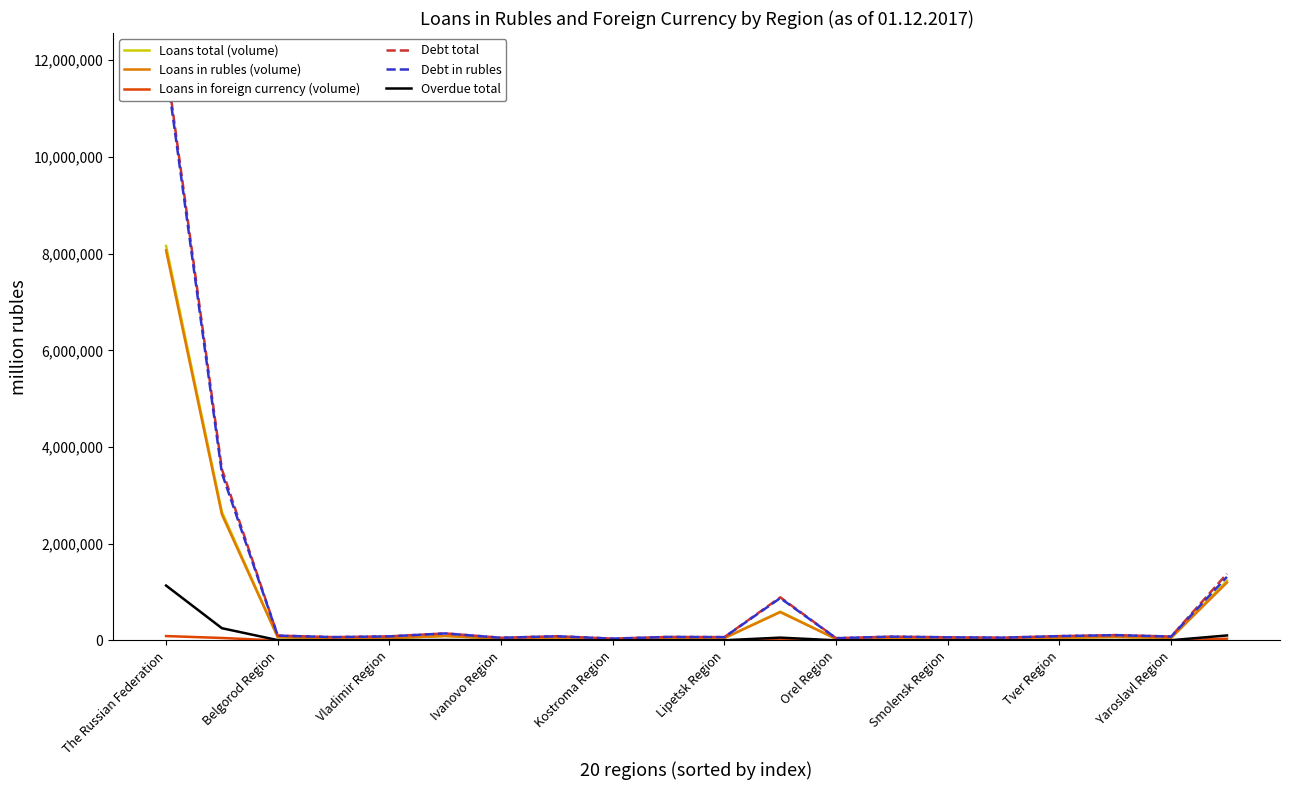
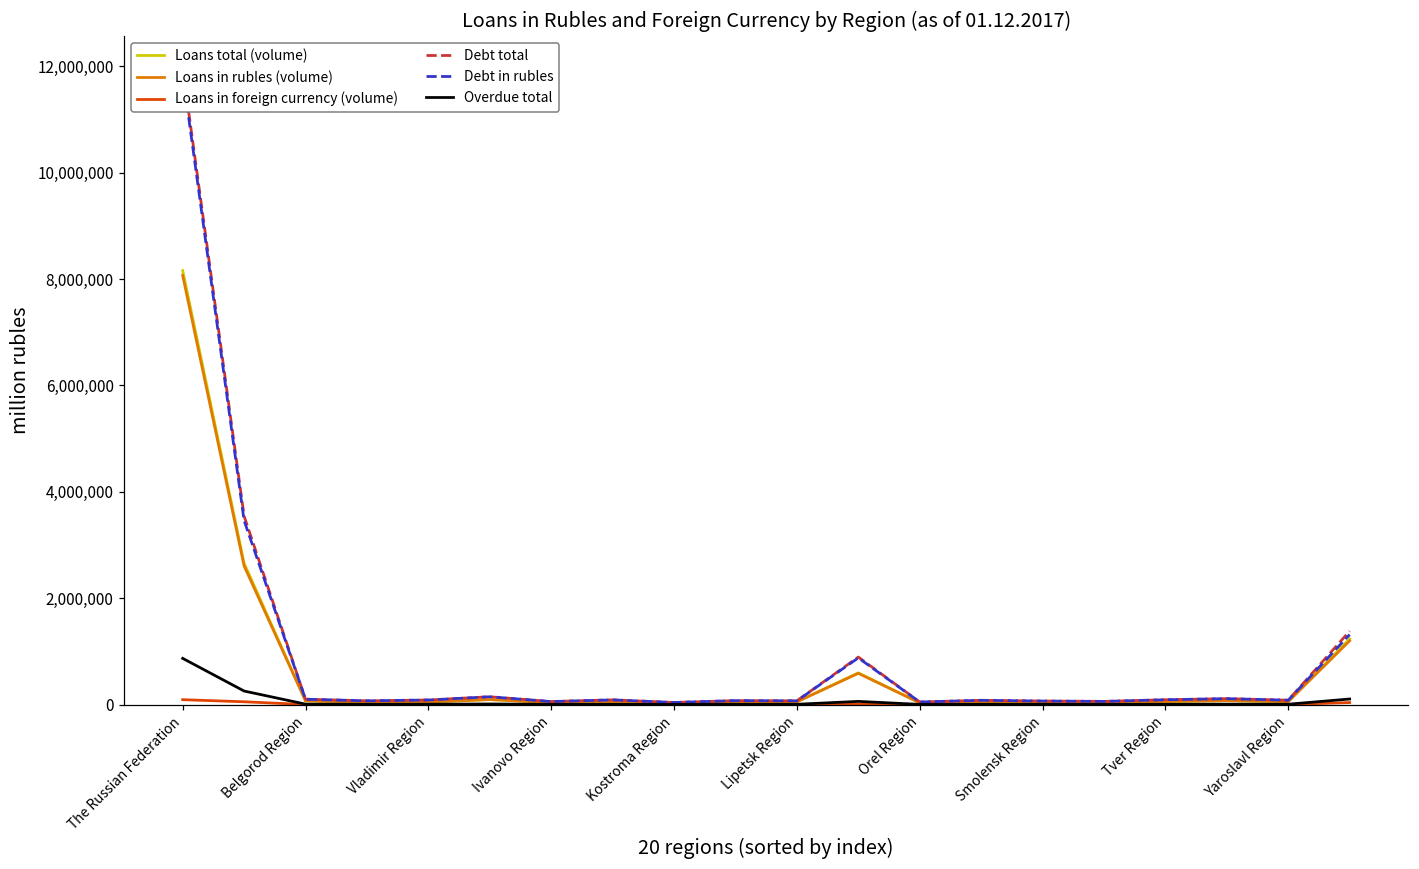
Overdue total, The Russian Federation: 1,100,000 -> 900,000
